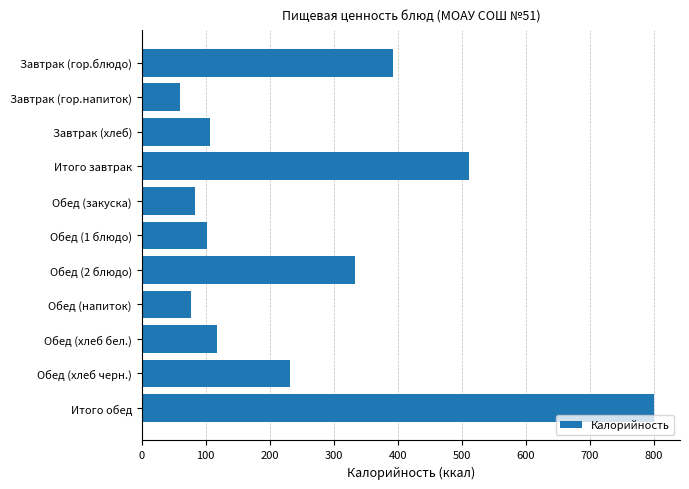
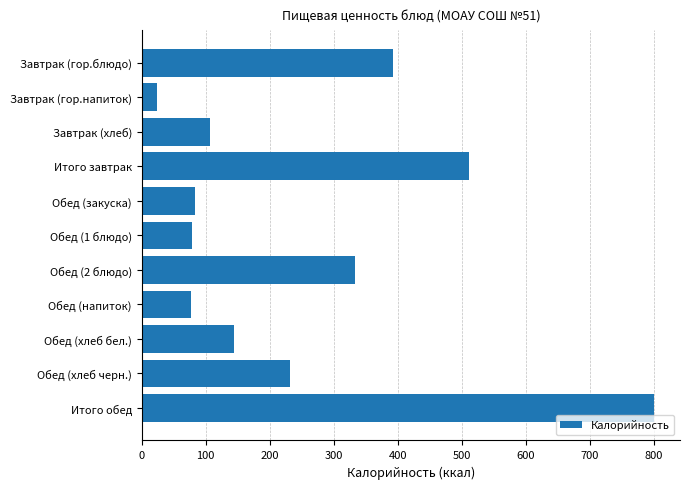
Завтрак (гор.напиток): 60 -> 20
Обед (1 блюдо): 100 -> 80
Обед (хлеб бел.): 120 -> 140
